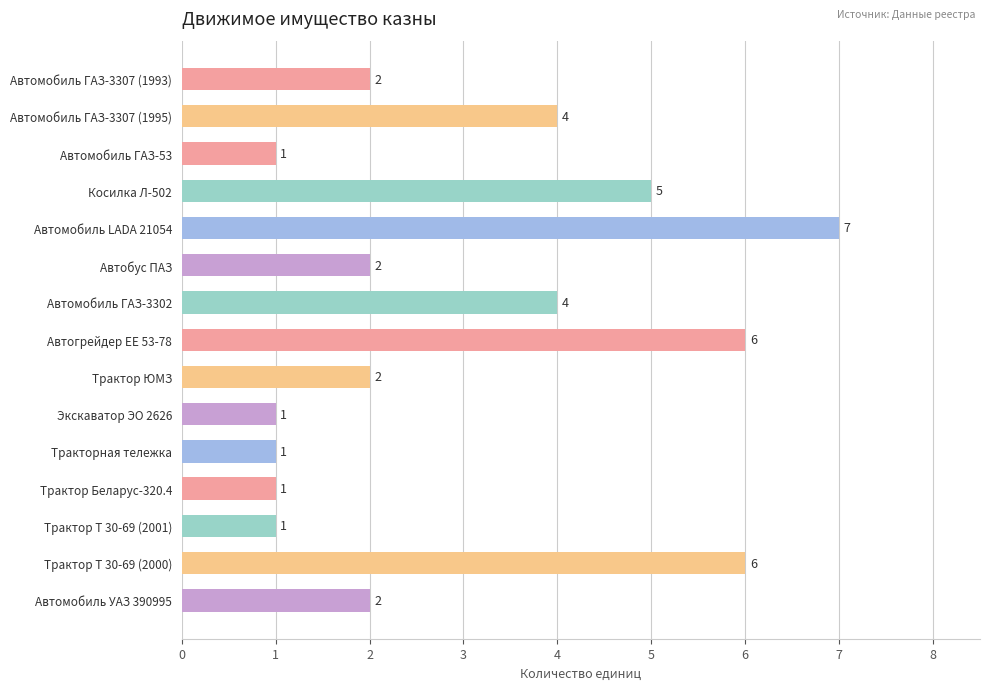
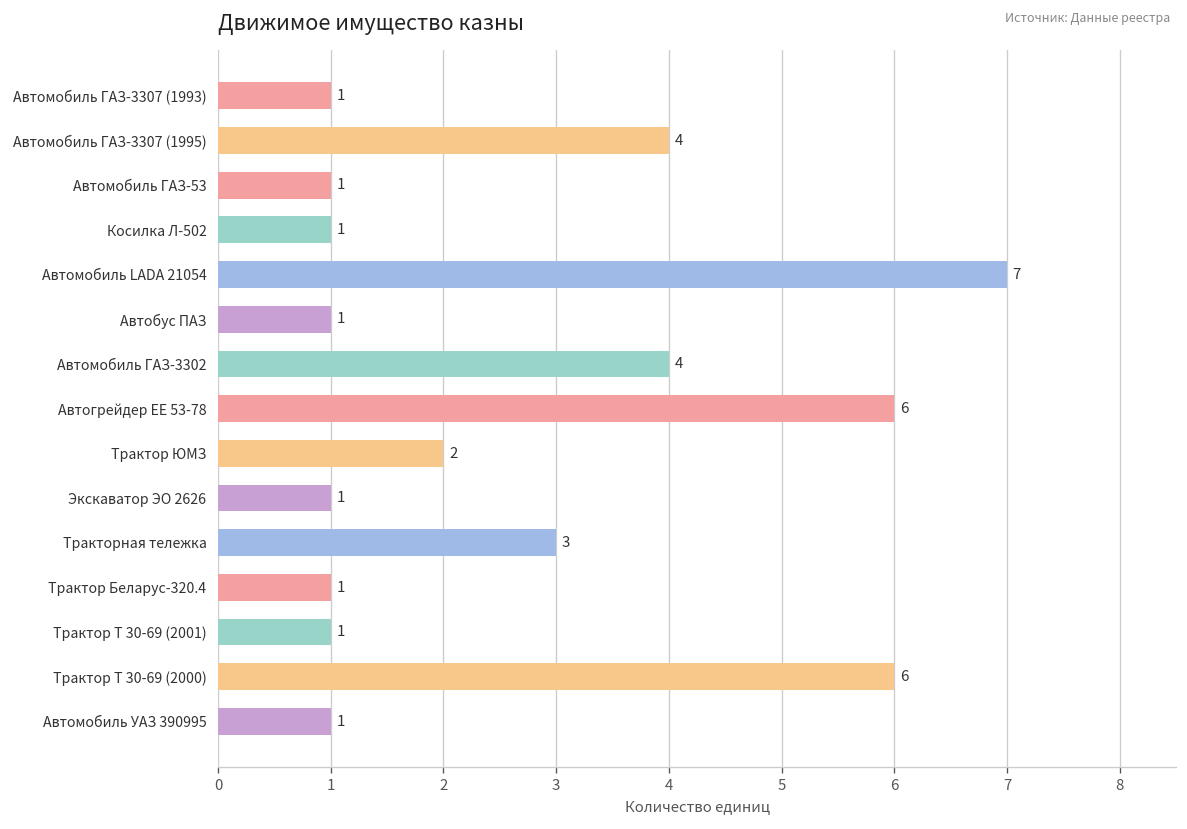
Автомобиль ГАЗ-3307 (1993): 2 -> 1
Косилка Л-502: 5 -> 1
Автобус ПАЗ: 2 -> 1
Тракторная тележка: 1 -> 3
Автомобиль УАЗ 390995: 2 -> 1
